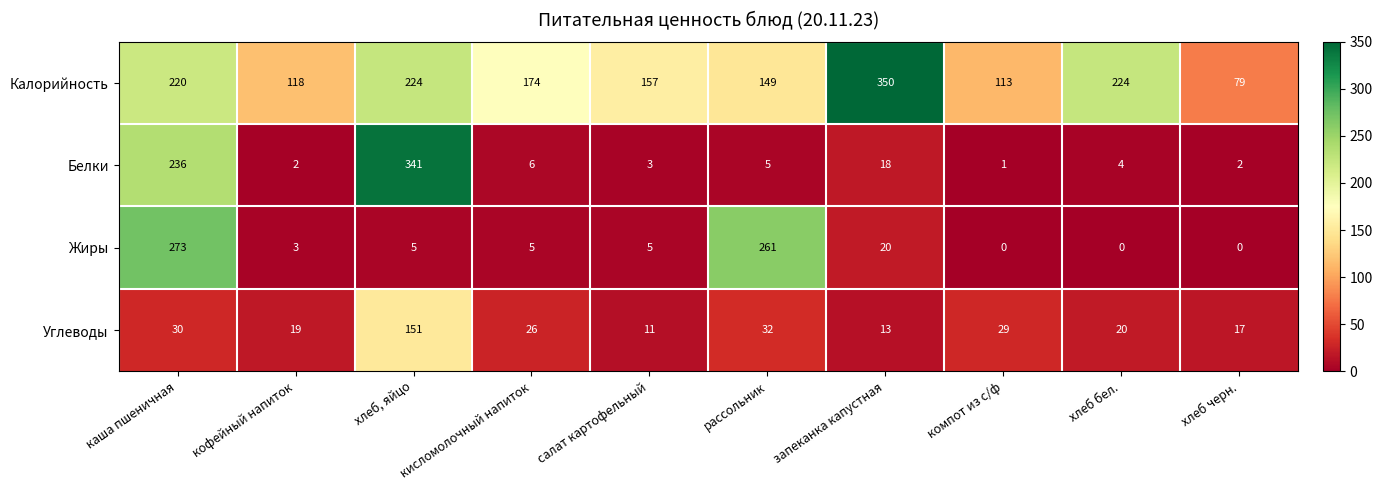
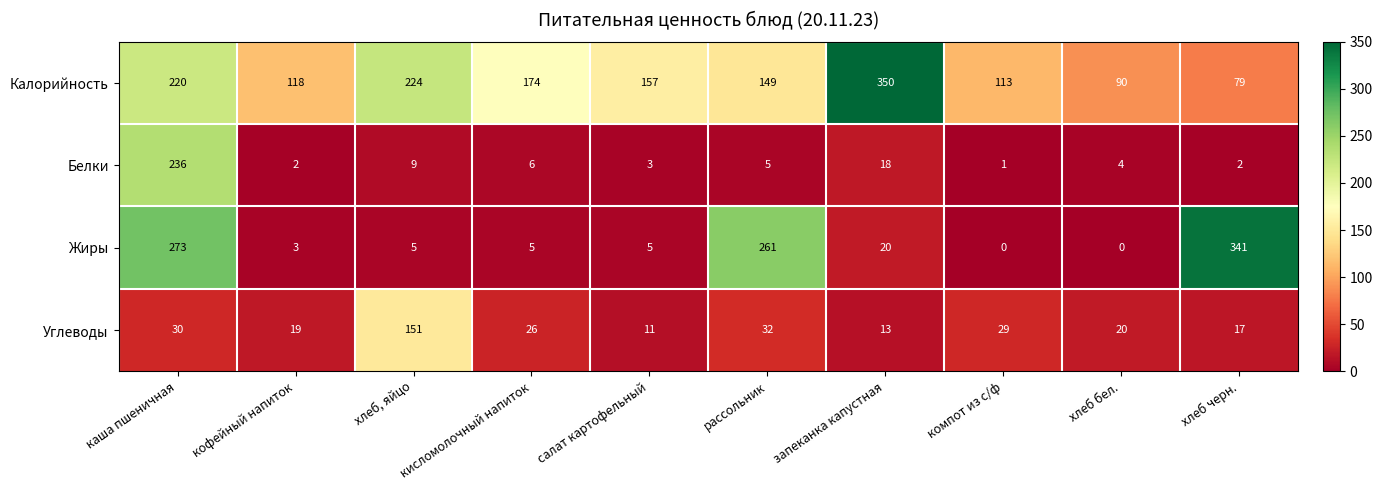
Калорийность, хлеб бел.: 224 -> 90
Белки, хлеб, яйцо: 341 -> 9
Жиры, хлеб черн.: 0 -> 341
